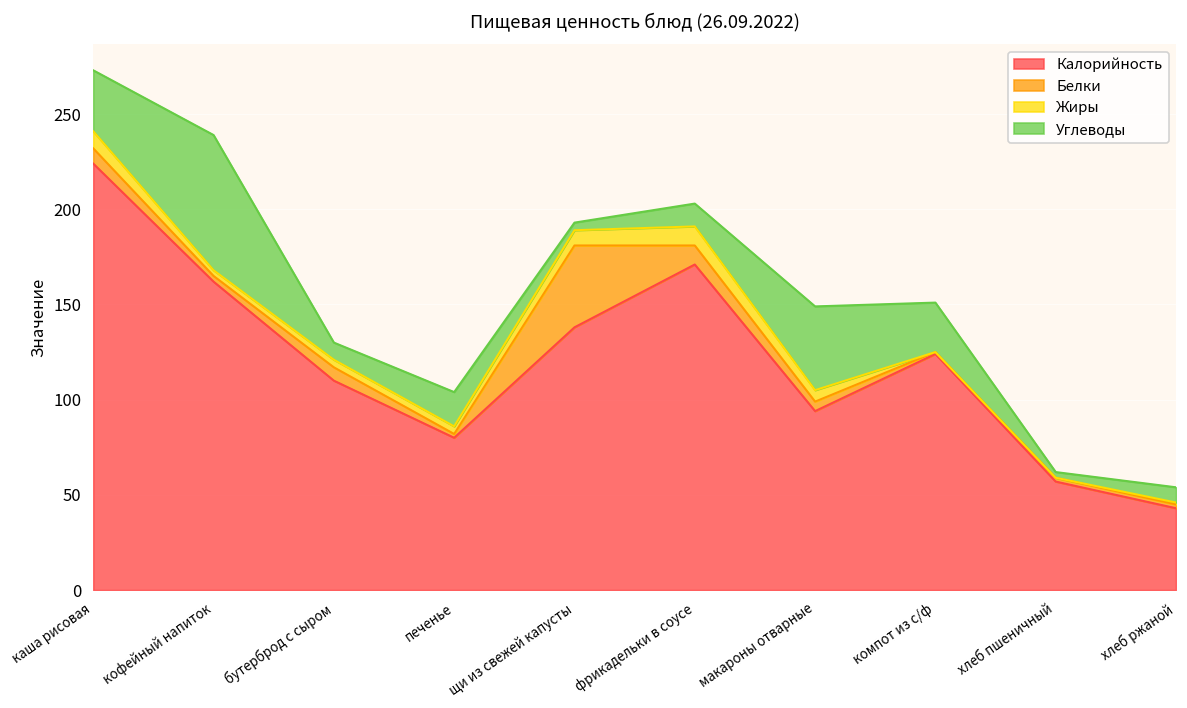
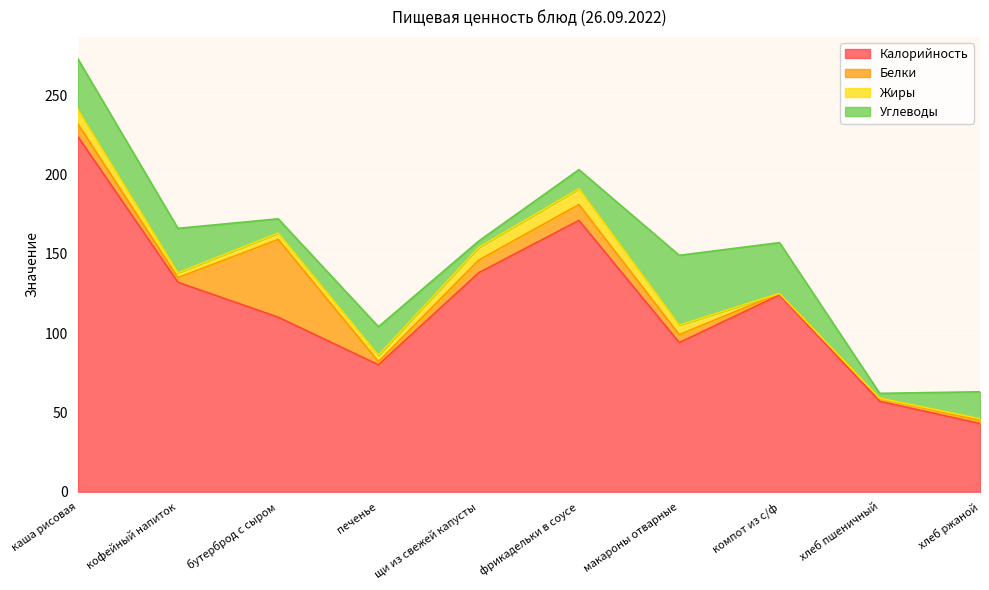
Калорийность, кофейный напиток: 162 -> 132
Углеводы, кофейный напиток: 71 -> 28
Белки, бутерброд с сыром: 7 -> 49
Белки, щи из свежей капусты: 43 -> 8
Углеводы, компот из с/ф: 26 -> 32
Углеводы, хлеб ржаной: 8 -> 17
